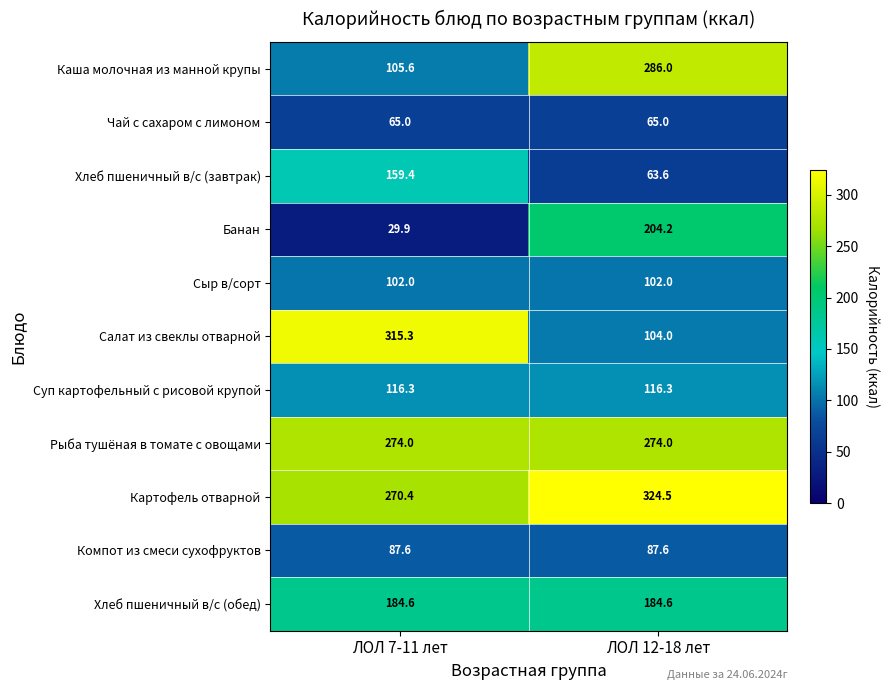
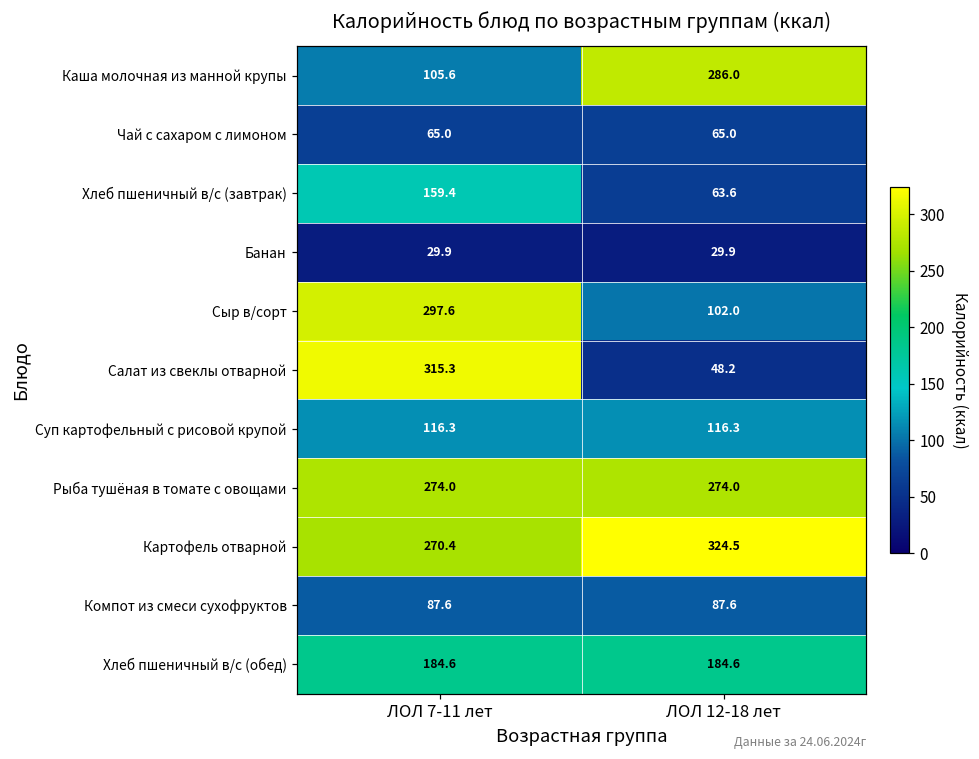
Банан, ЛОЛ 12-18 лет: 204.2 -> 29.9
Сыр в/сорт, ЛОЛ 7-11 лет: 102.0 -> 297.6
Салат из свеклы отварной, ЛОЛ 12-18 лет: 104.0 -> 48.2
